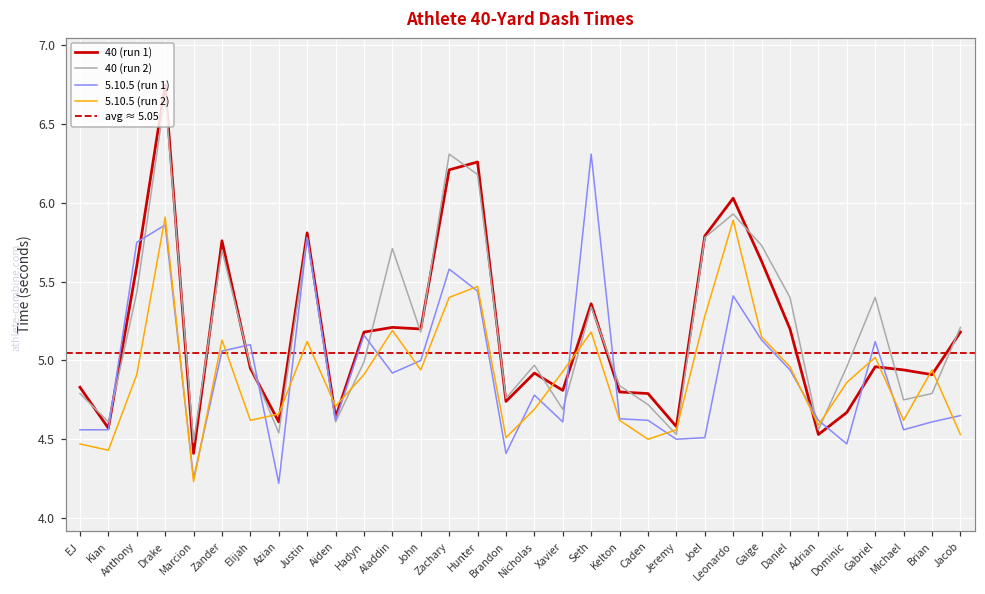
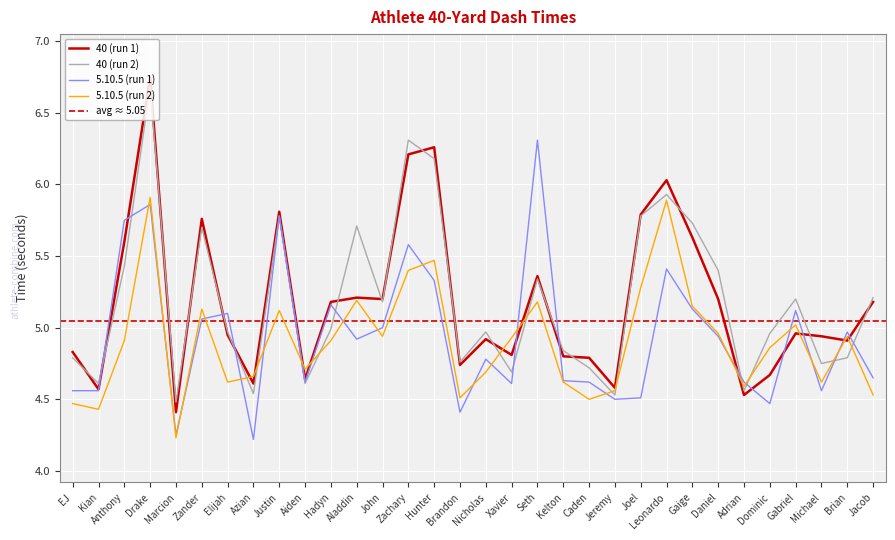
5.10.5 (run 1), Hunter: 5.44 -> 5.33
40 (run 2), Gabriel: 5.4 -> 5.2
5.10.5 (run 1), Brian: 4.61 -> 4.97
